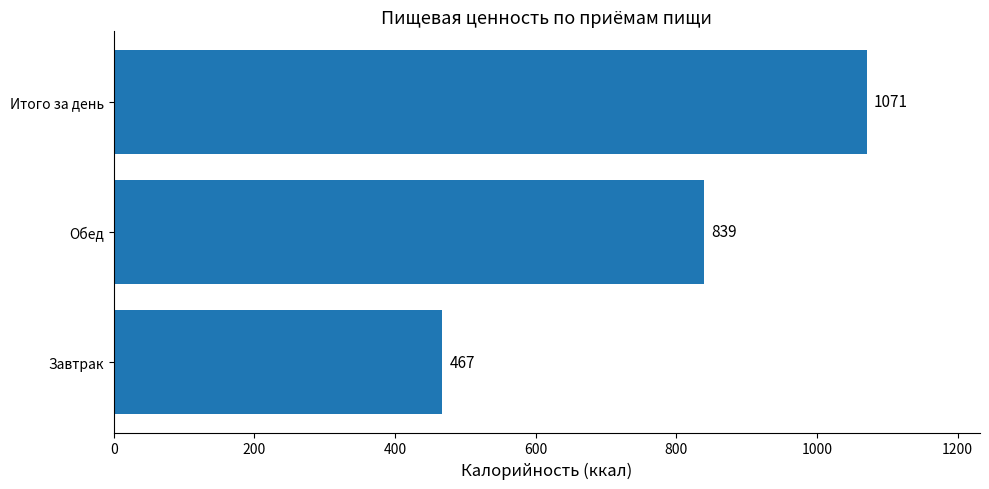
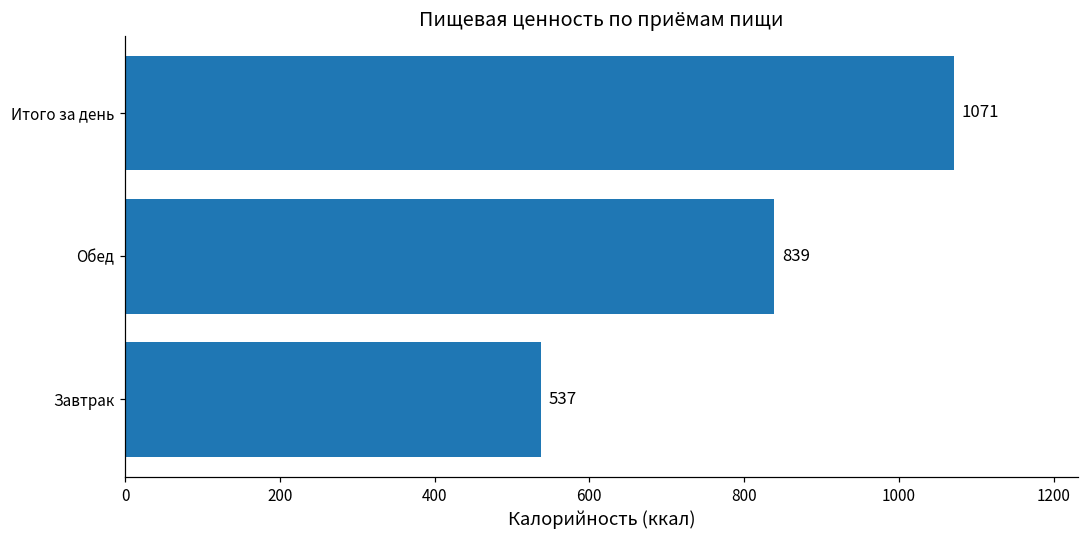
Завтрак: 467 -> 537
